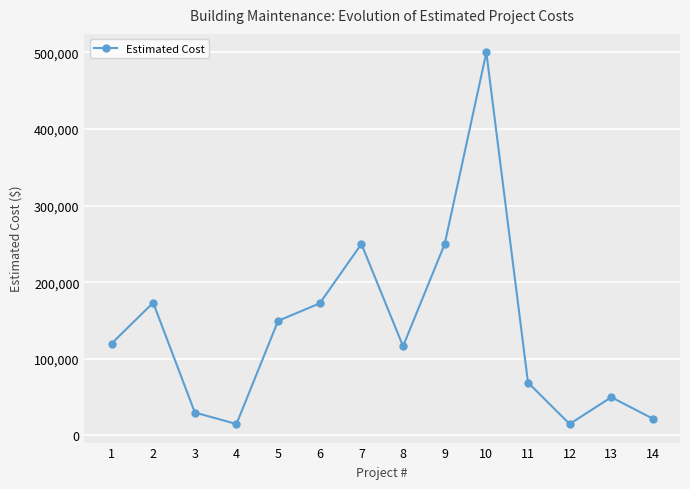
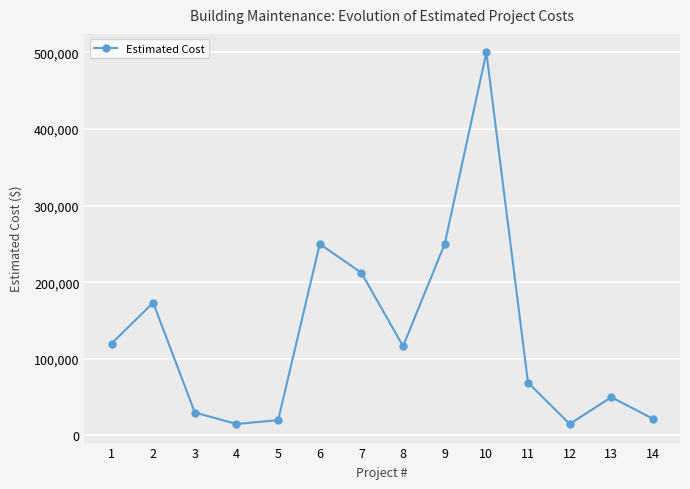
5: 150,000 -> 20,000
6: 170,000 -> 250,000
7: 250,000 -> 210,000
